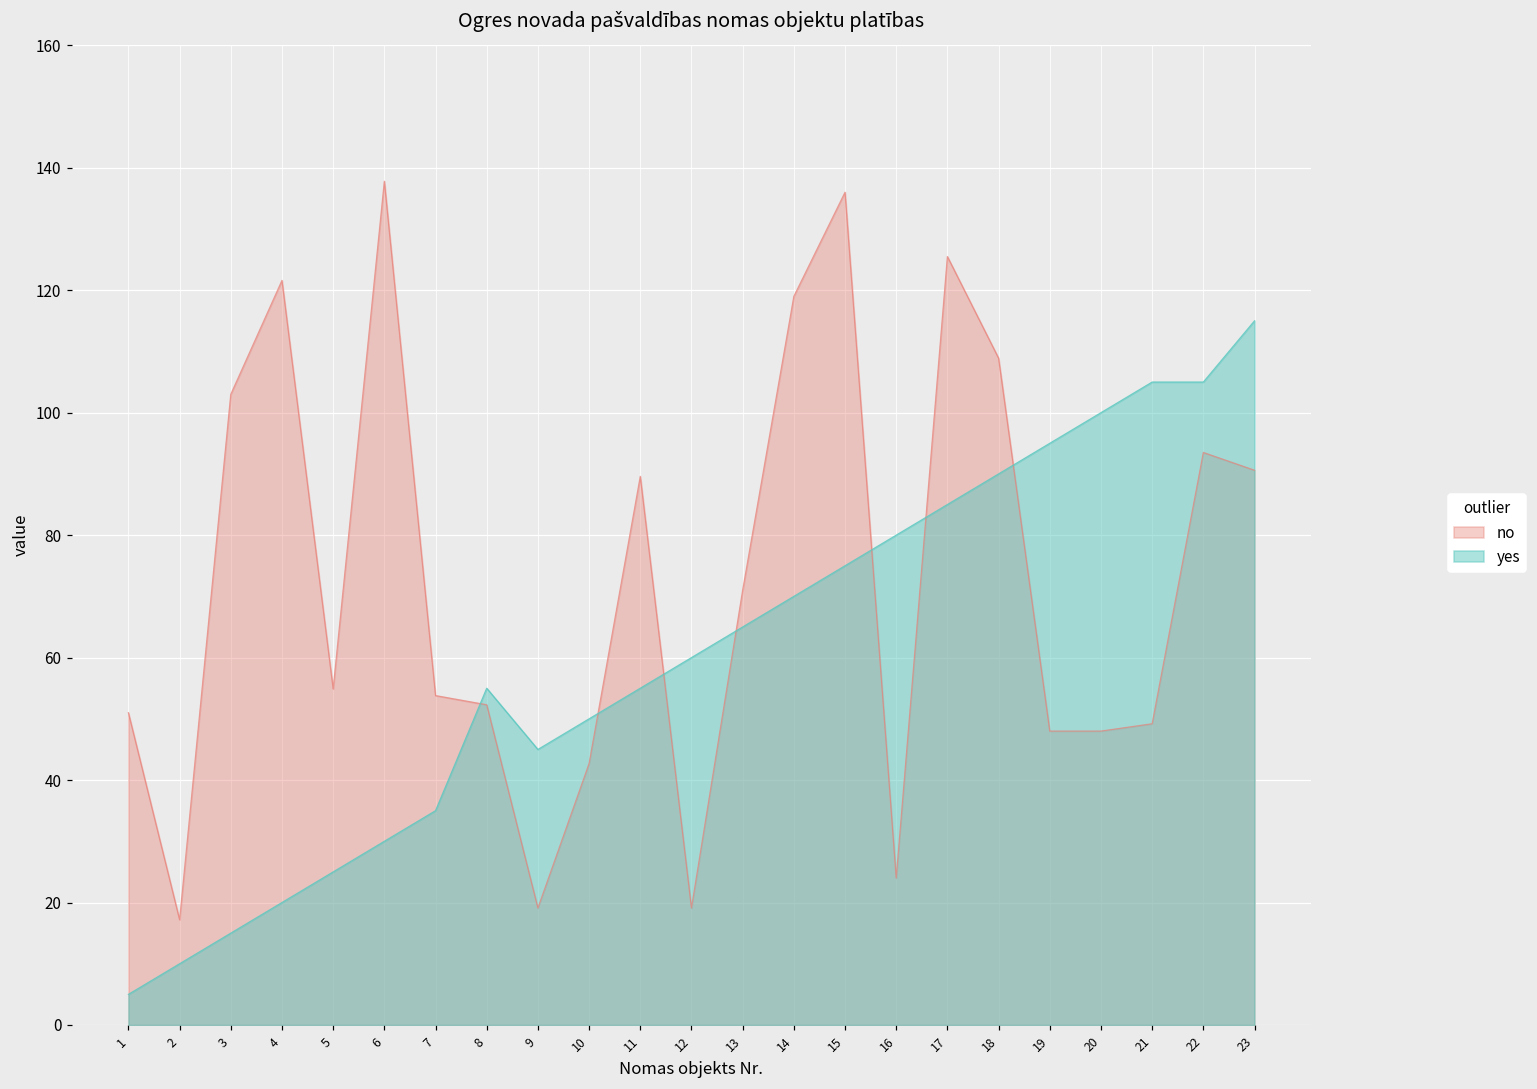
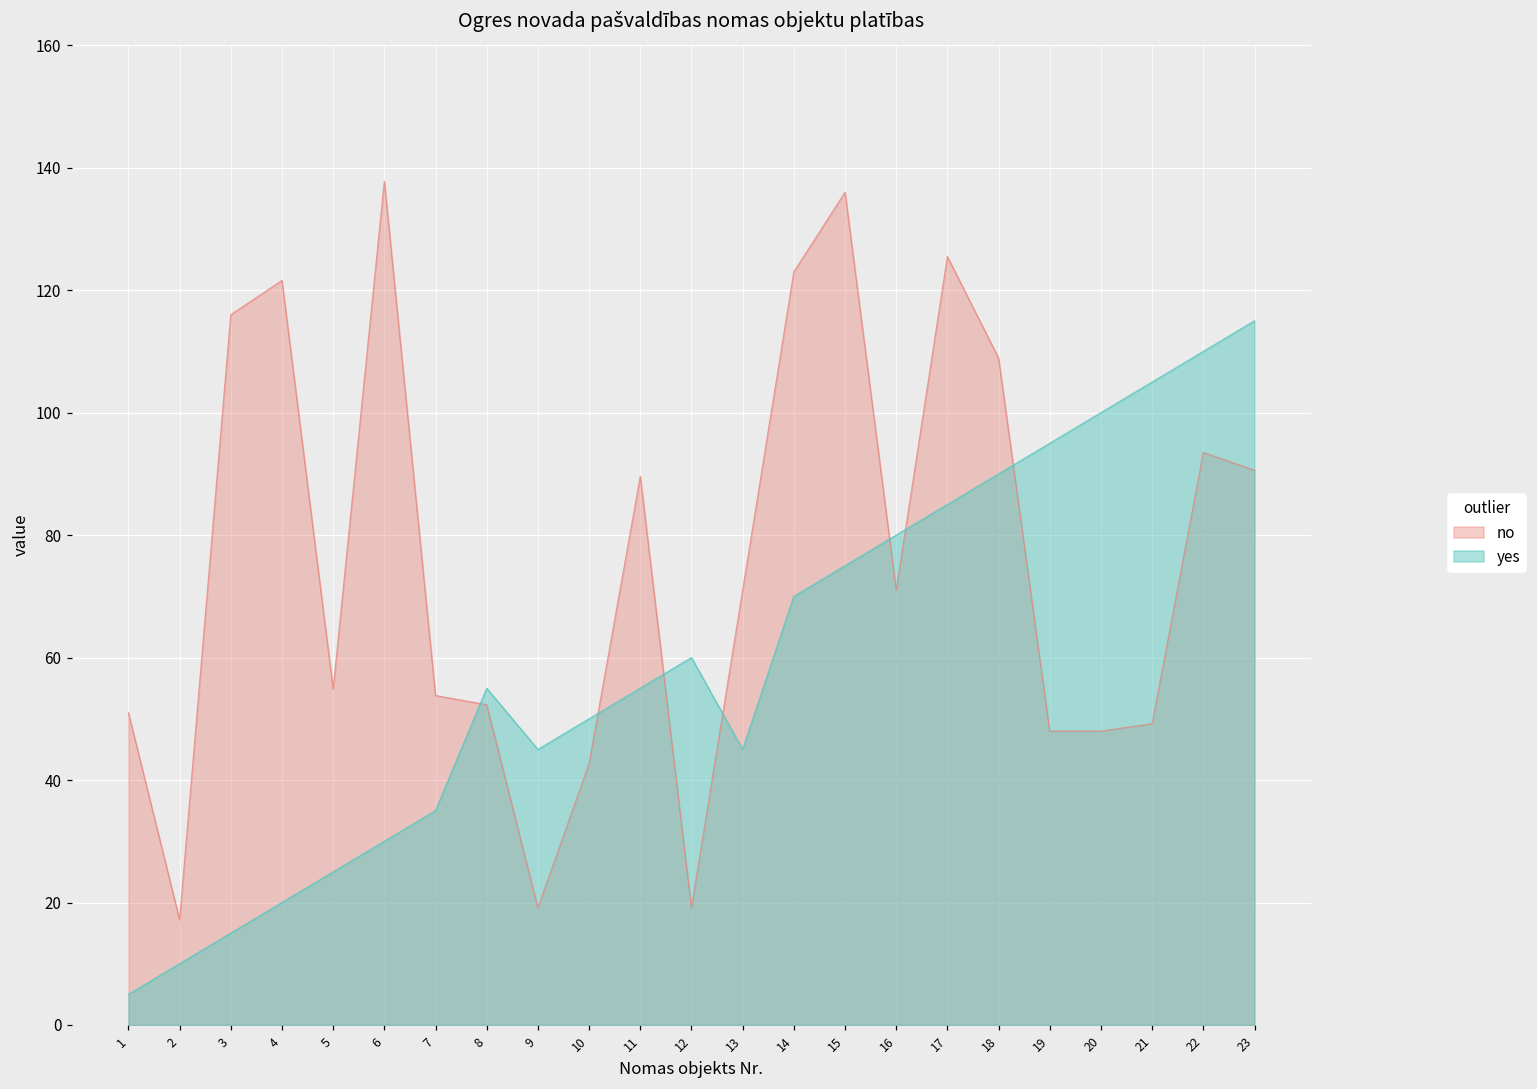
no, 3: 103 -> 116
yes, 13: 65 -> 45
no, 14: 119 -> 123
no, 16: 24 -> 71
yes, 22: 105 -> 110
